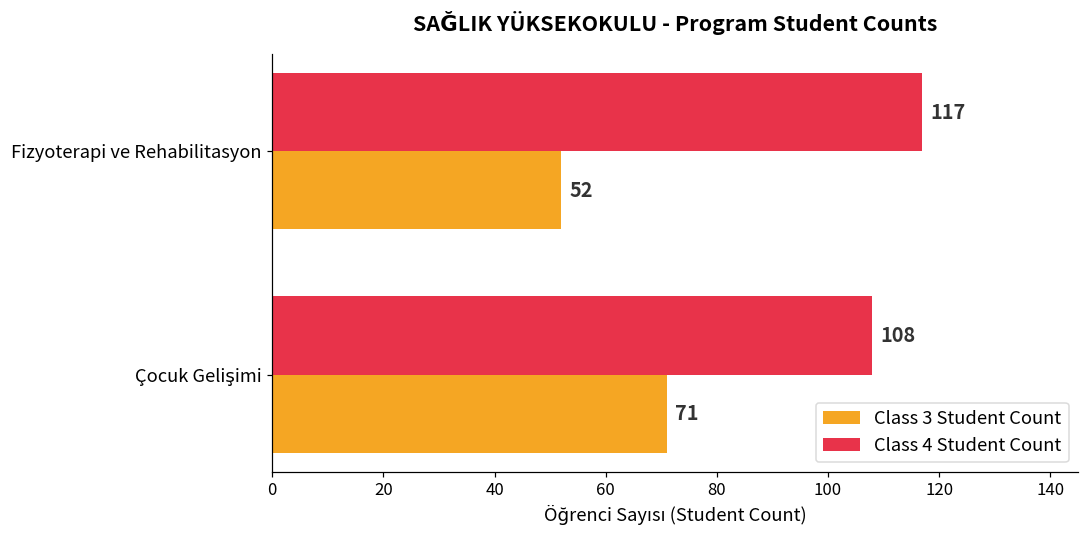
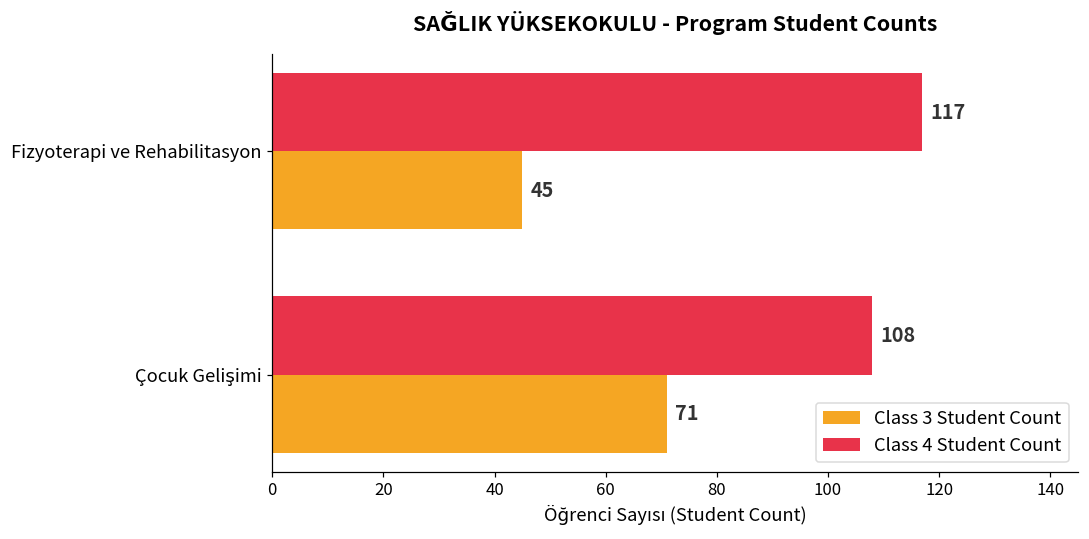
Class 3 Student Count, Fizyoterapi ve Rehabilitasyon: 52 -> 45
